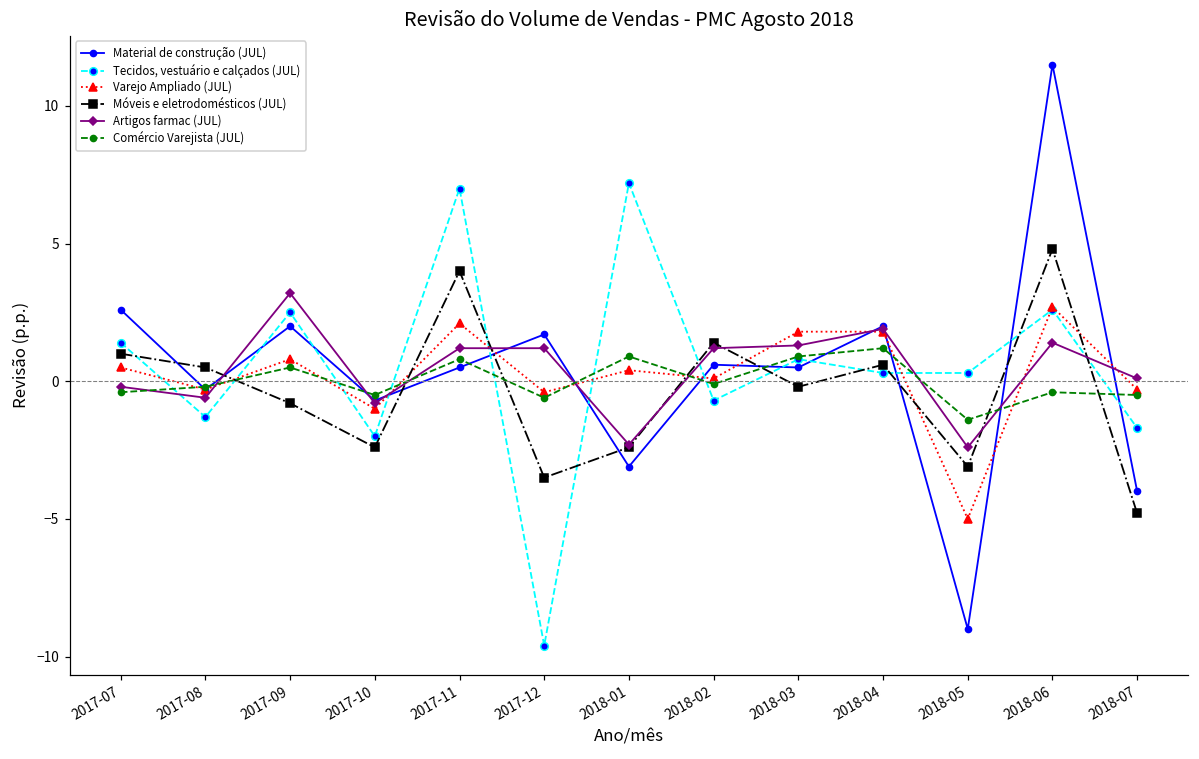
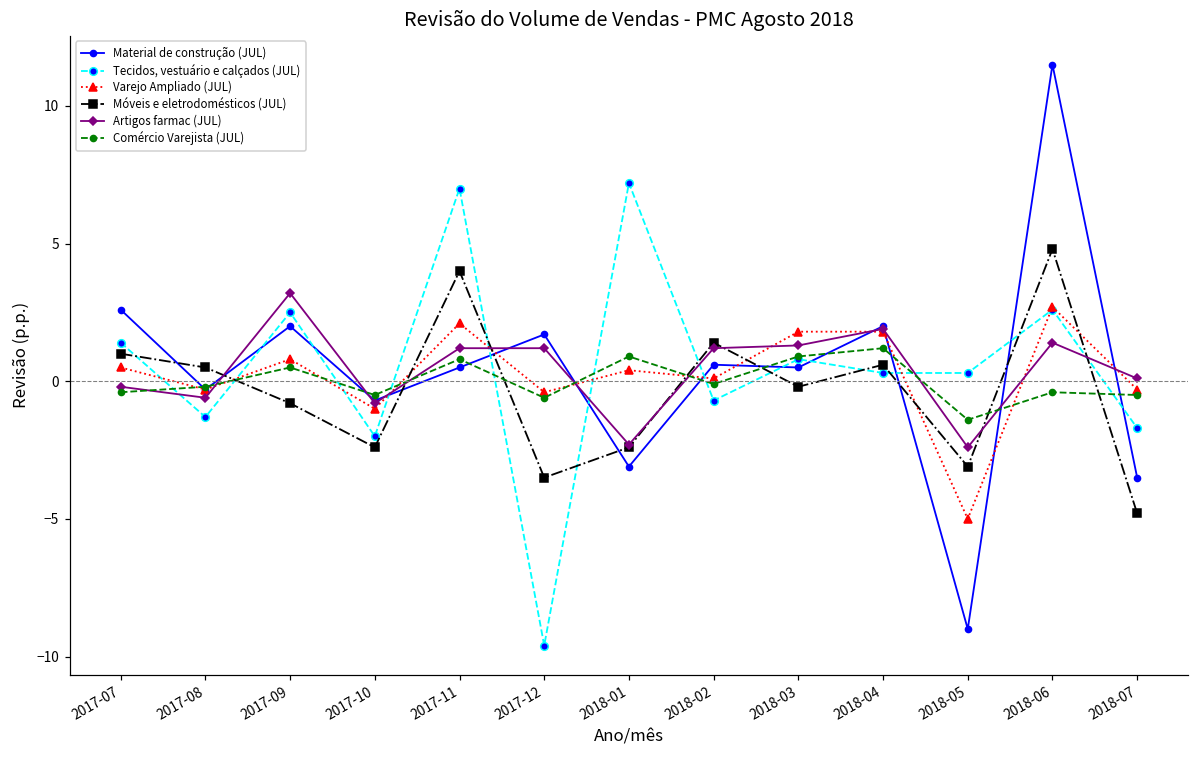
Material de construção (JUL), 2018-07: -4.0 -> -3.5
